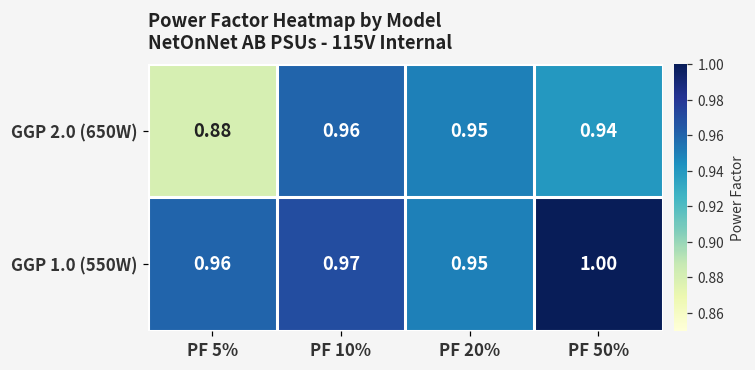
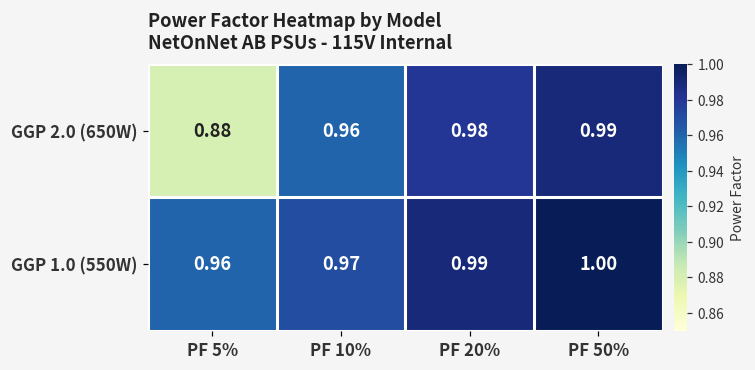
GGP 2.0 (650W), PF 20%: 0.95 -> 0.98
GGP 2.0 (650W), PF 50%: 0.94 -> 0.99
GGP 1.0 (550W), PF 20%: 0.95 -> 0.99
